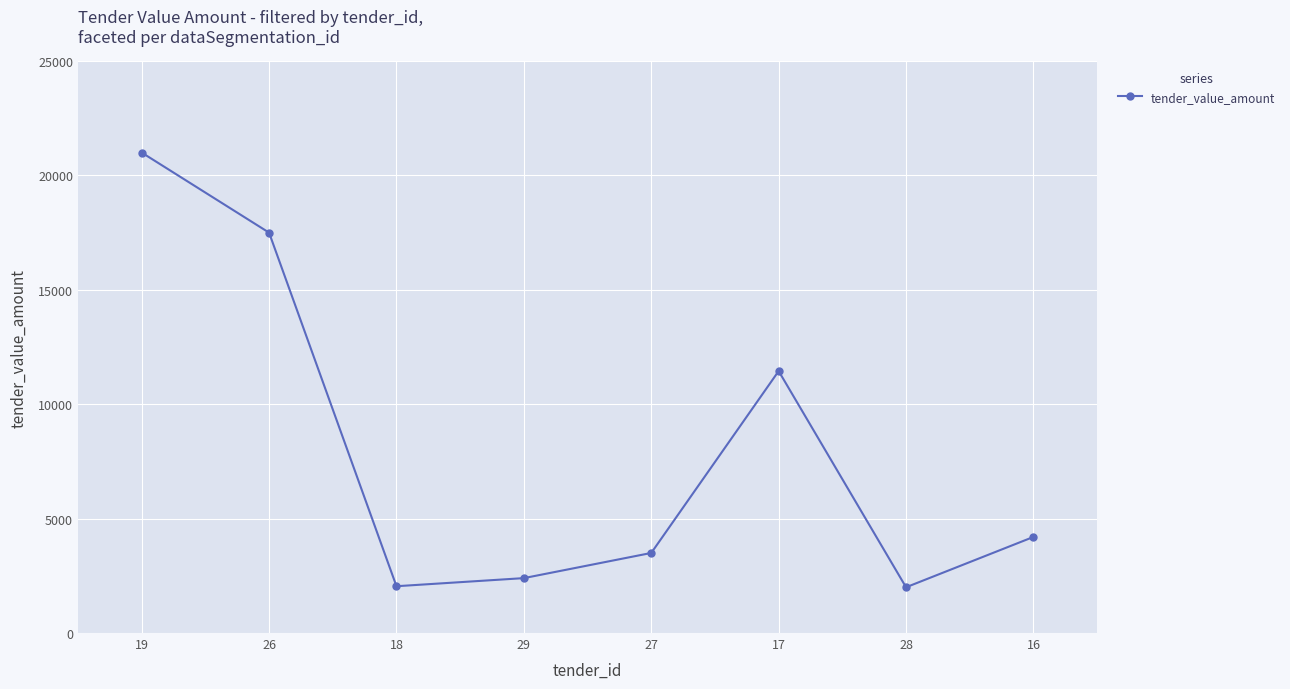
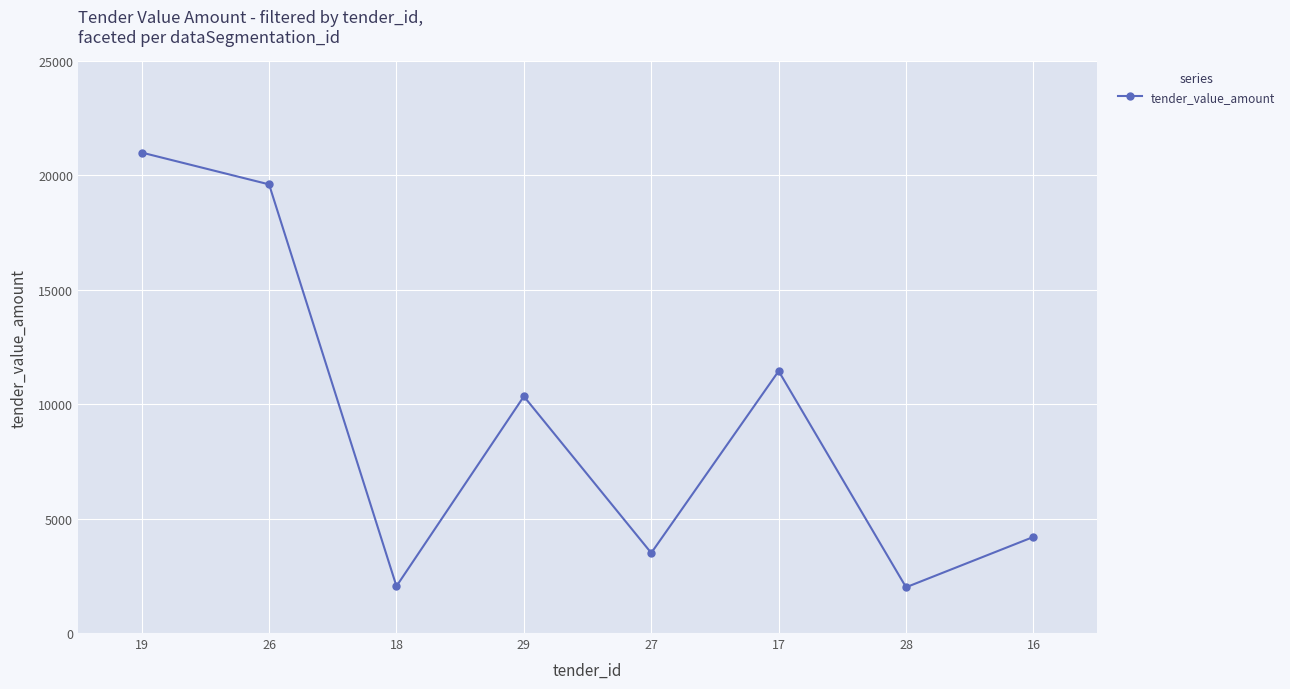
26: 17500 -> 19600
29: 2400 -> 10300
